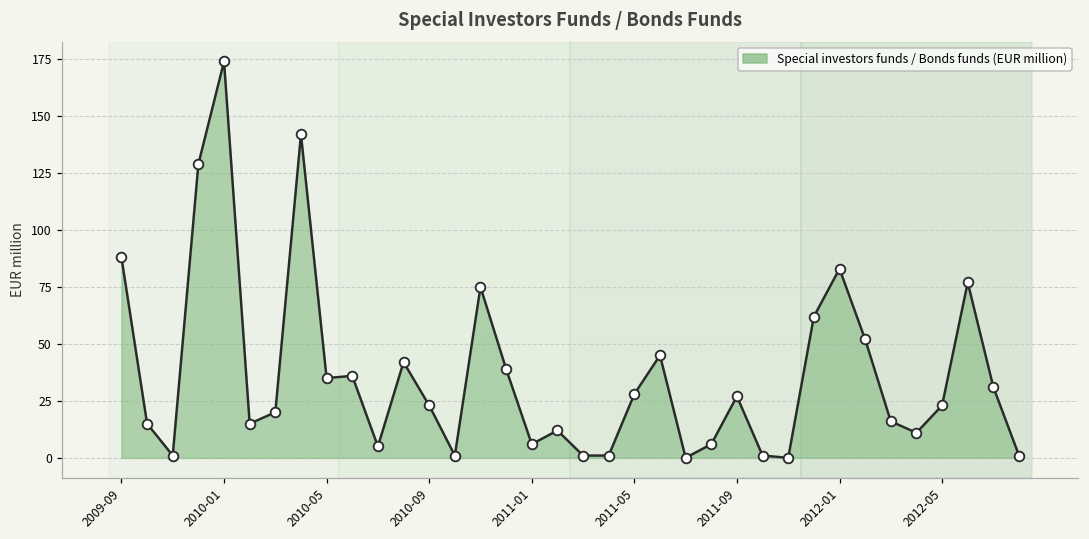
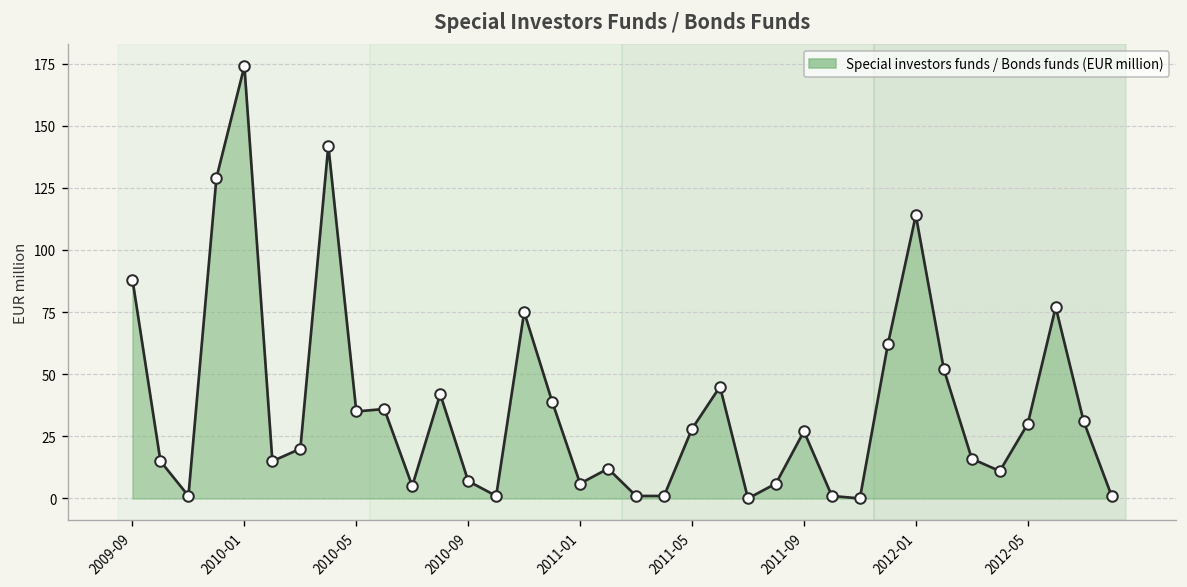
2010-09: 23 -> 7
2012-01: 83 -> 114
2012-05: 23 -> 30
